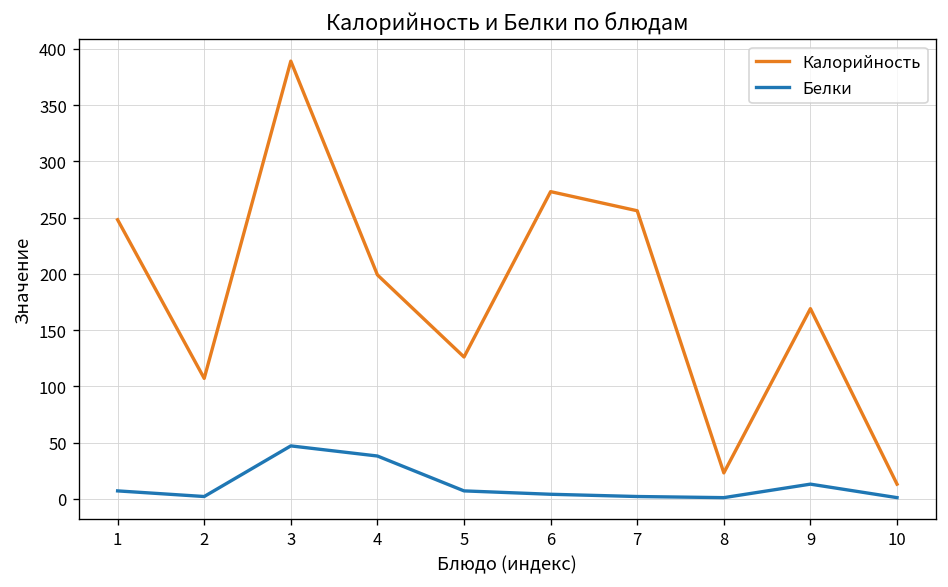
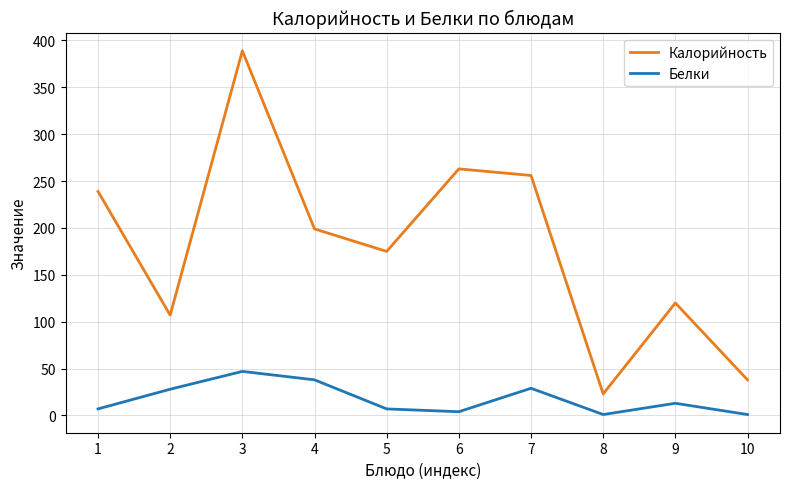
Калорийность, 1: 250 -> 240
Белки, 2: 0 -> 30
Калорийность, 5: 130 -> 180
Калорийность, 6: 270 -> 260
Белки, 7: 0 -> 30
Калорийность, 9: 170 -> 120
Калорийность, 10: 10 -> 40
